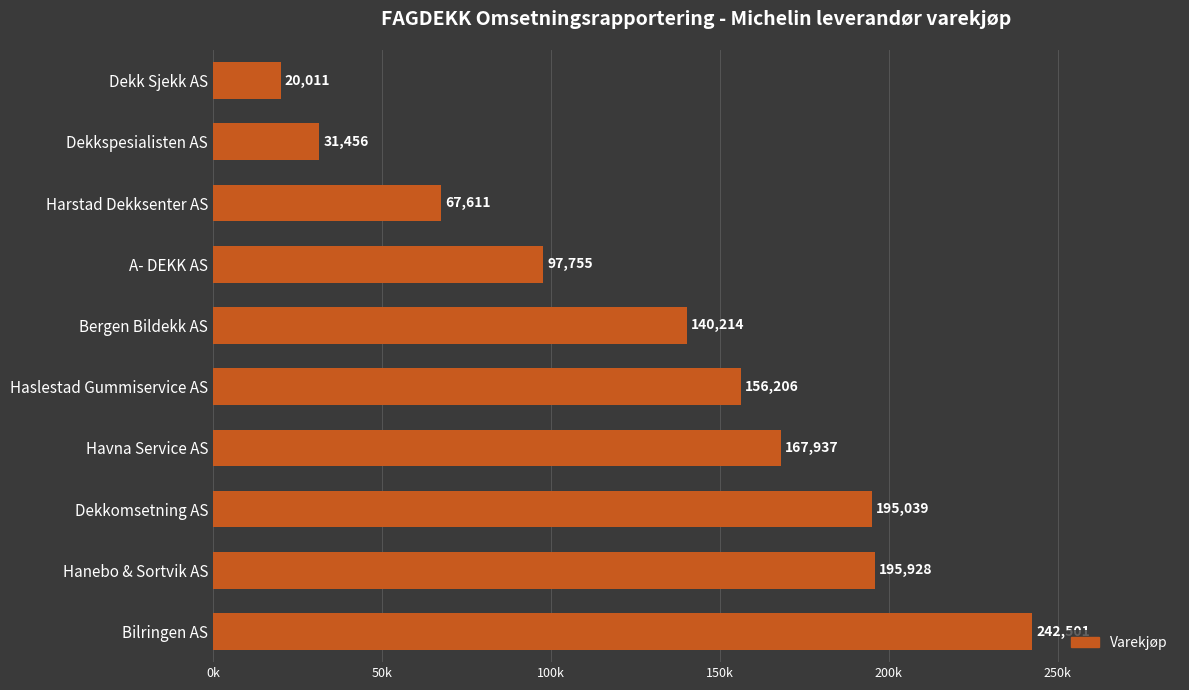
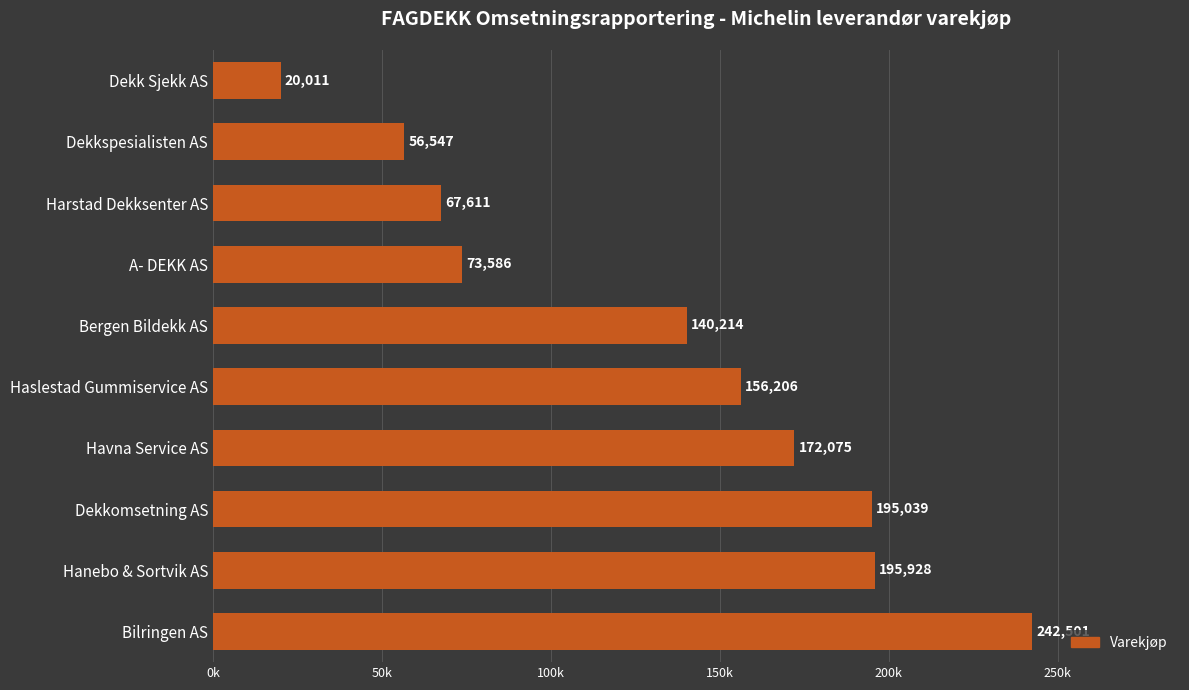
Dekkspesialisten AS: 31,456 -> 56,547
A- DEKK AS: 97,755 -> 73,586
Havna Service AS: 167,937 -> 172,075
